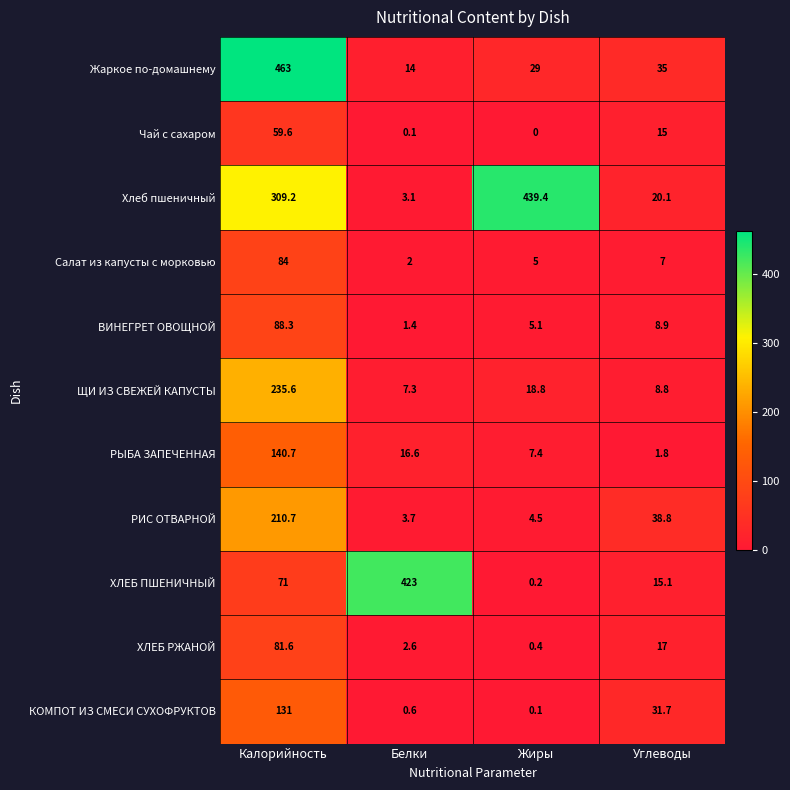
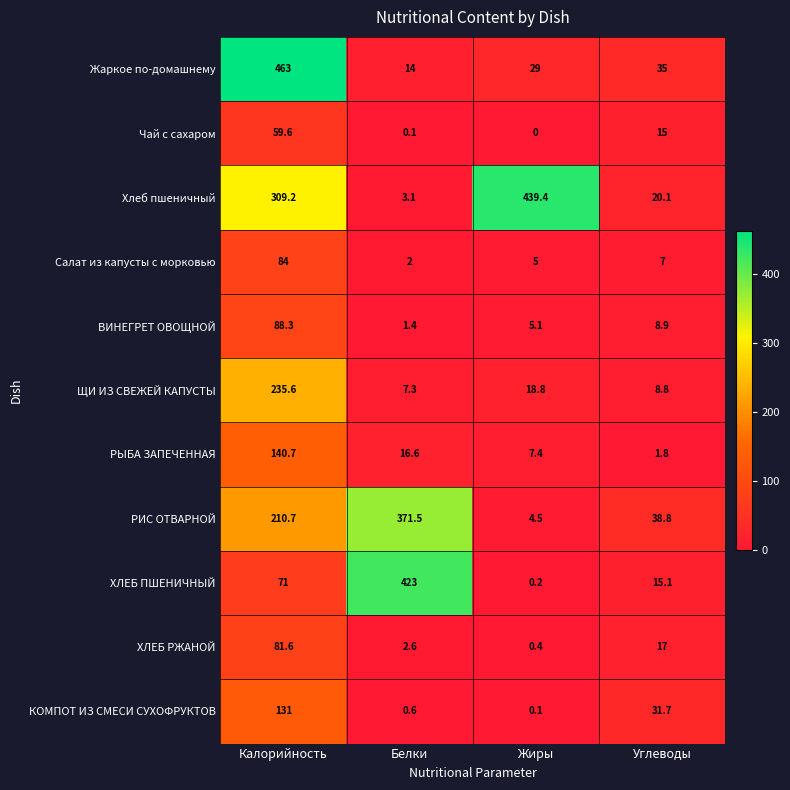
РИС ОТВАРНОЙ, Белки: 3.7 -> 371.5
